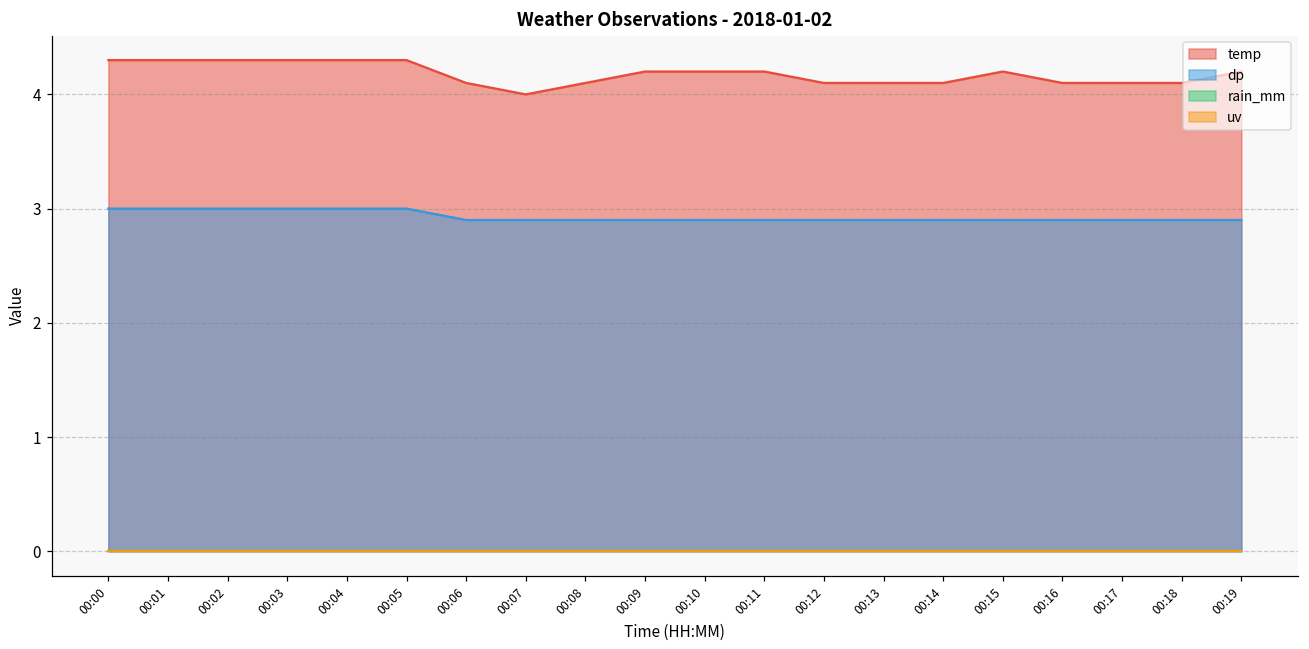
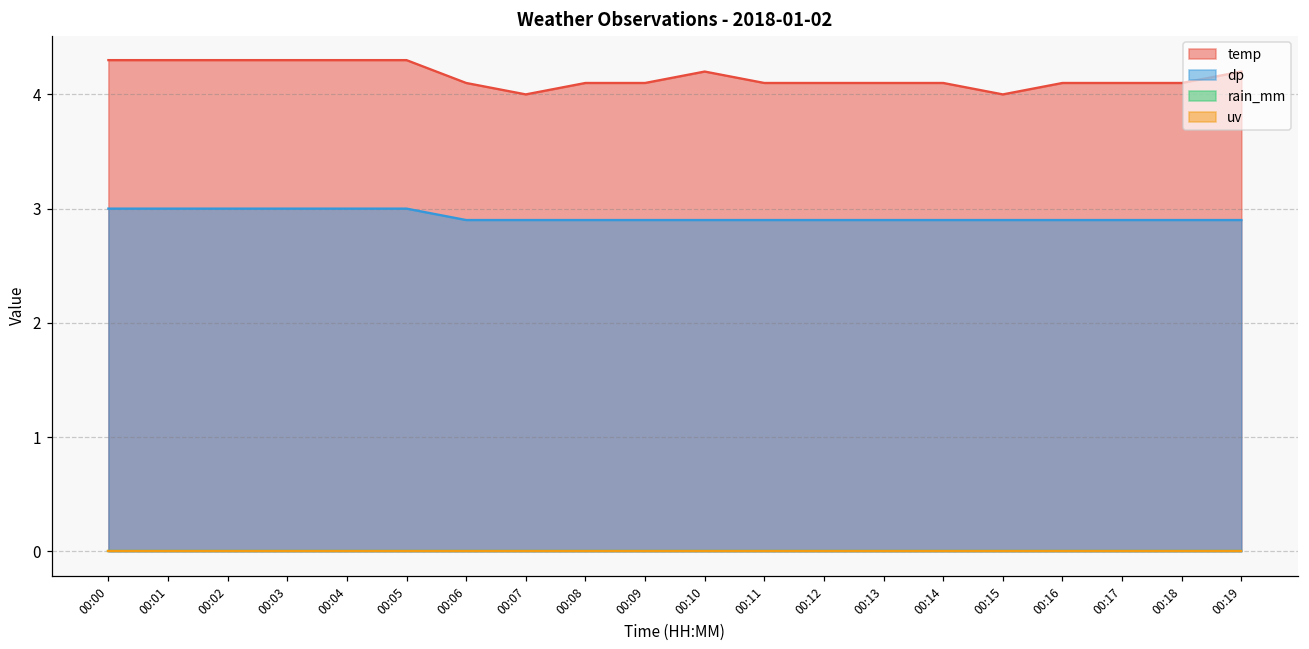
temp, 00:09: 4.2 -> 4.1
temp, 00:11: 4.2 -> 4.1
temp, 00:15: 4.2 -> 4.0
